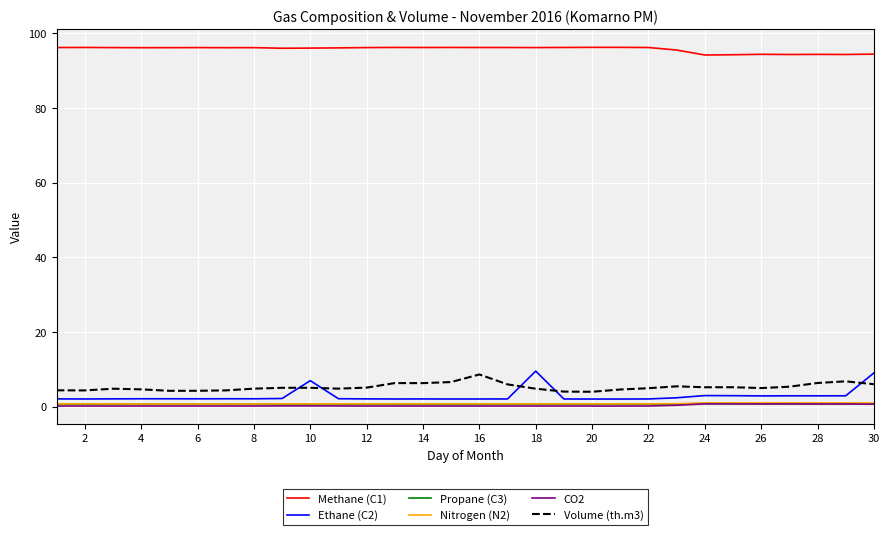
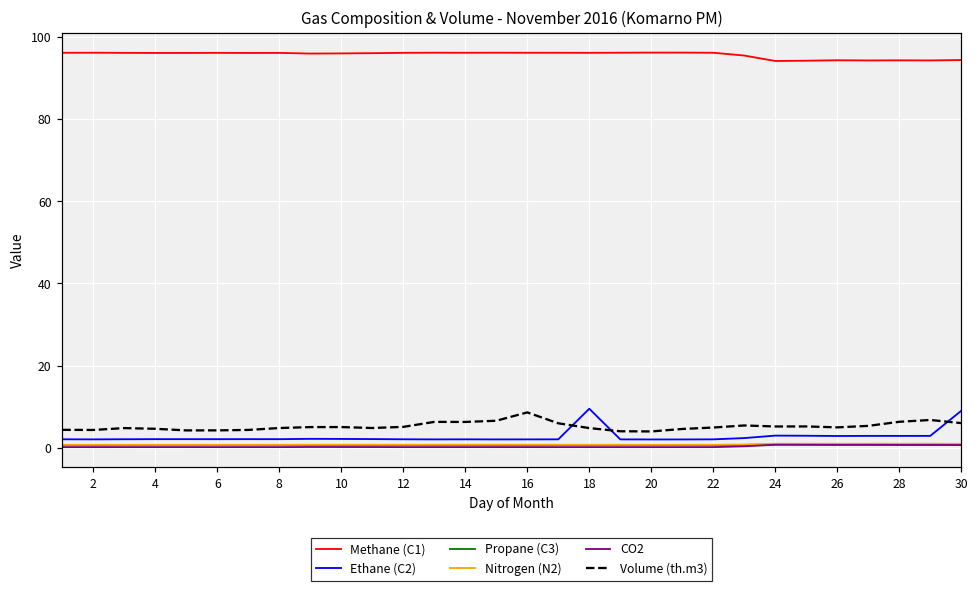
Ethane (C2), 10: 7 -> 2
